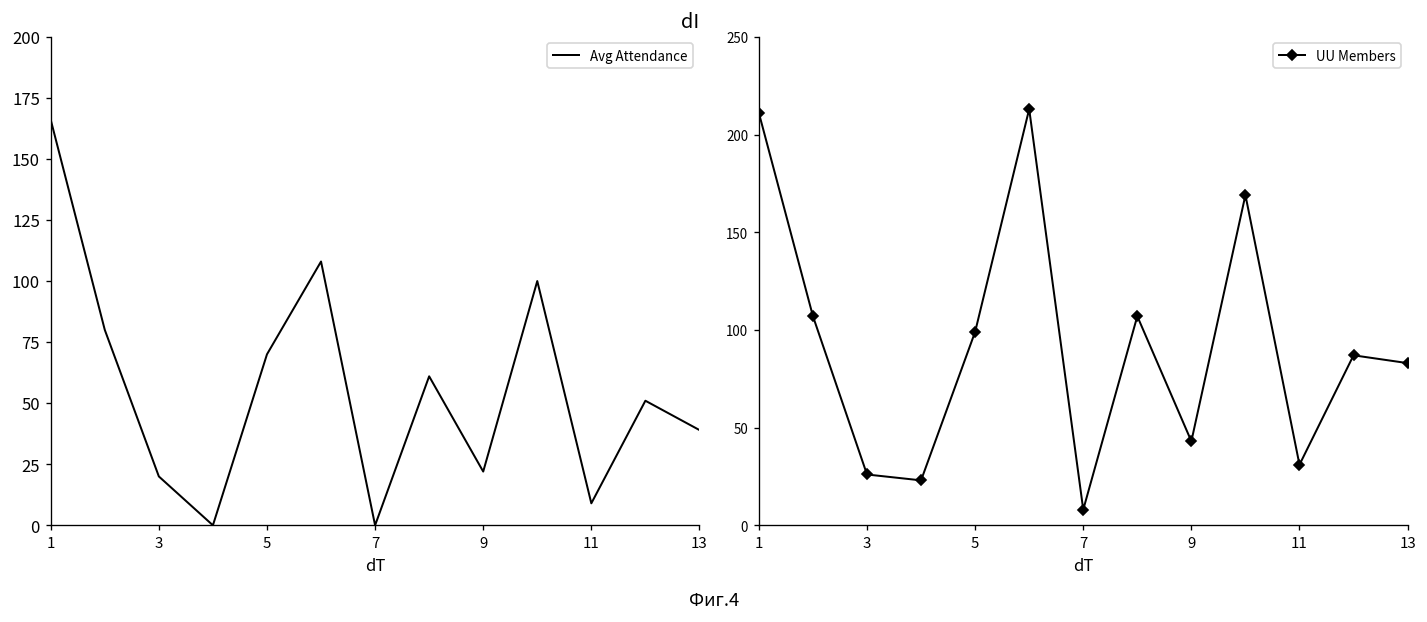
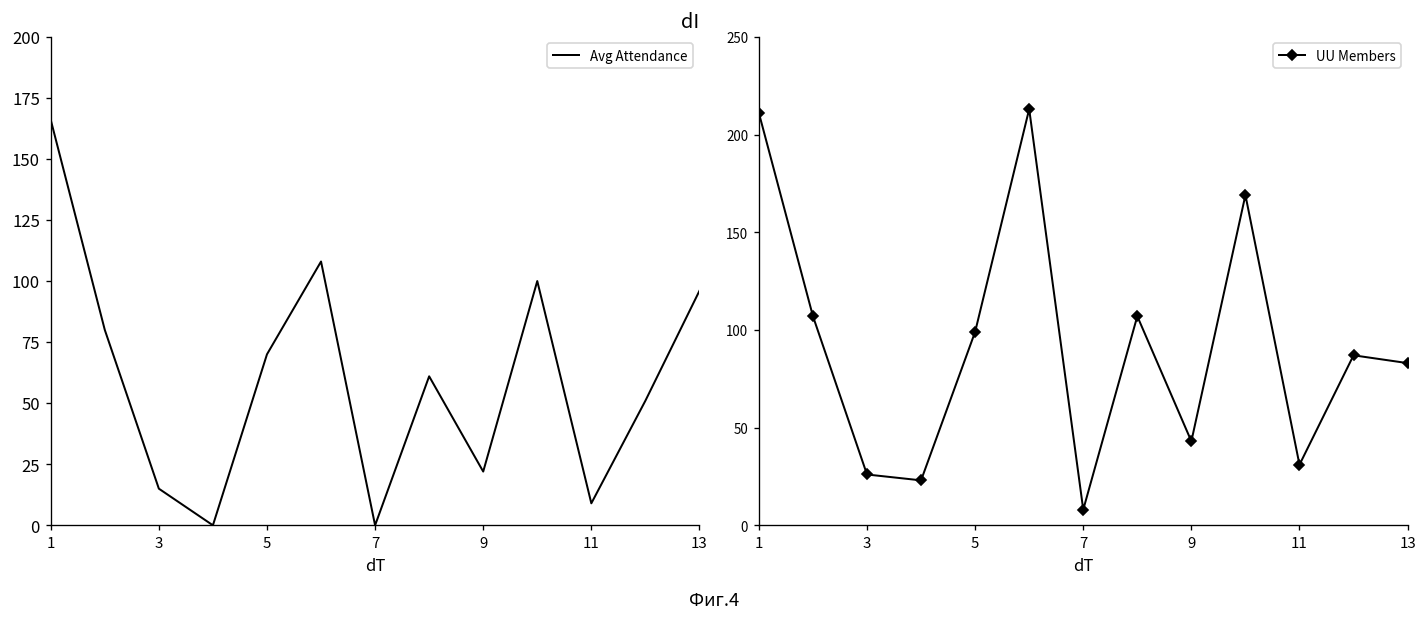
dI, 3: 20 -> 15
dI, 13: 39 -> 96
